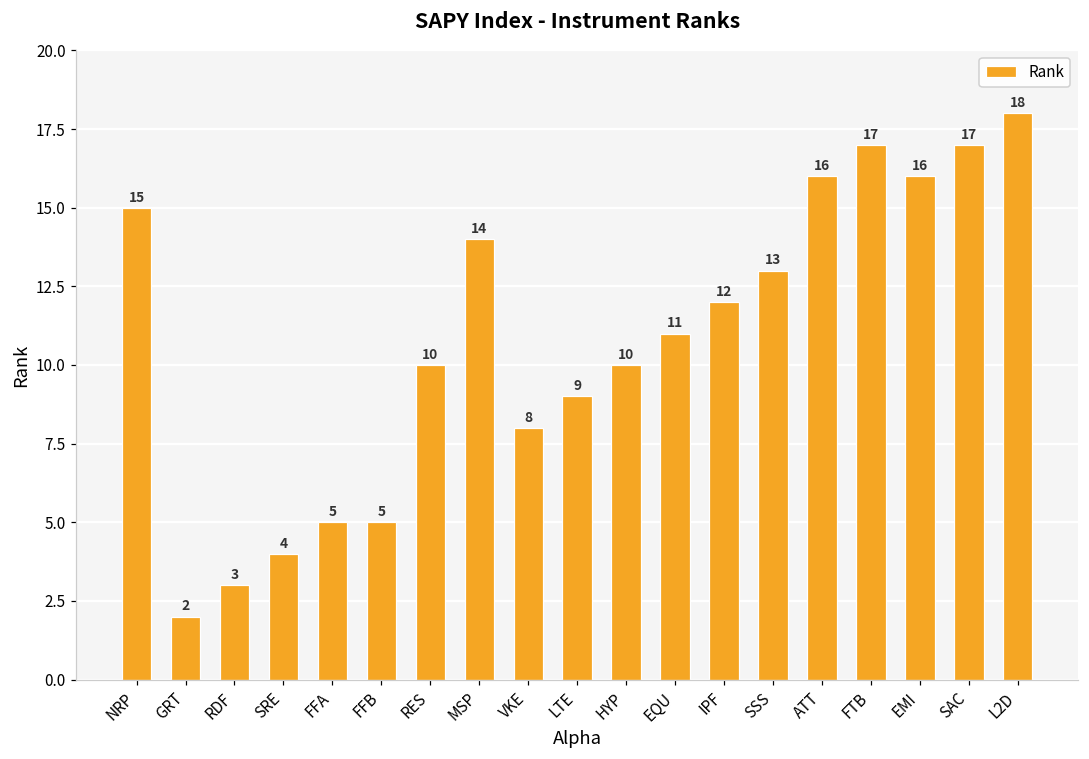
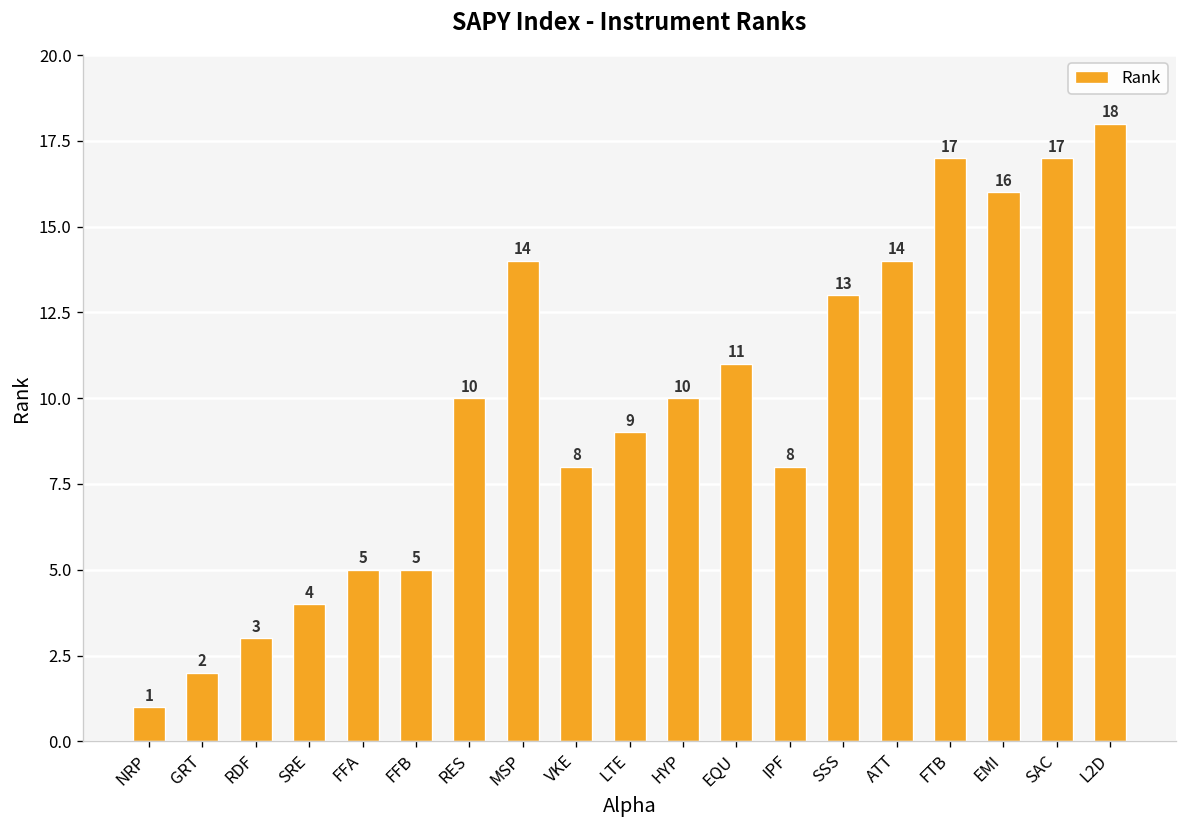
NRP: 15 -> 1
IPF: 12 -> 8
ATT: 16 -> 14
